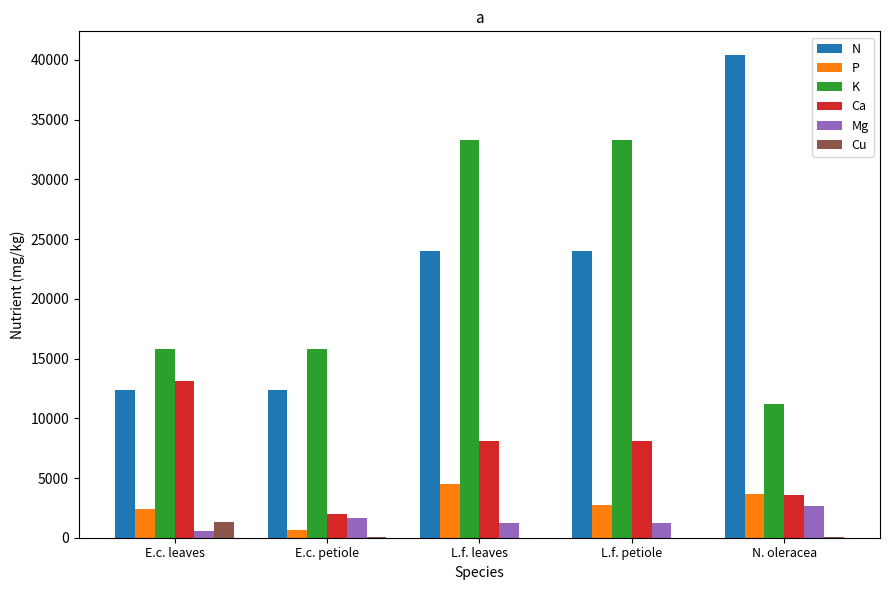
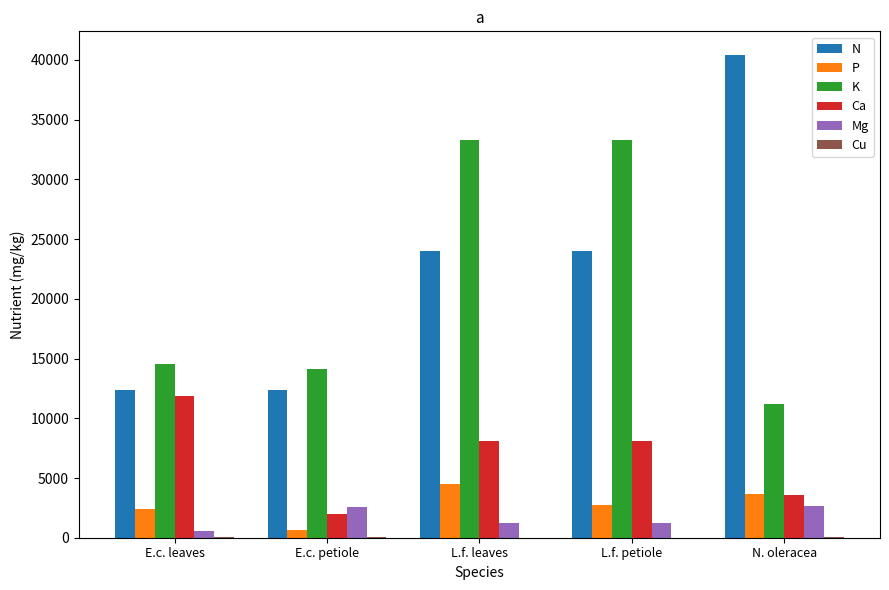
K, E.c. leaves: 15800 -> 14500
Ca, E.c. leaves: 13100 -> 11900
Cu, E.c. leaves: 1300 -> 0
K, E.c. petiole: 15800 -> 14200
Mg, E.c. petiole: 1600 -> 2500
